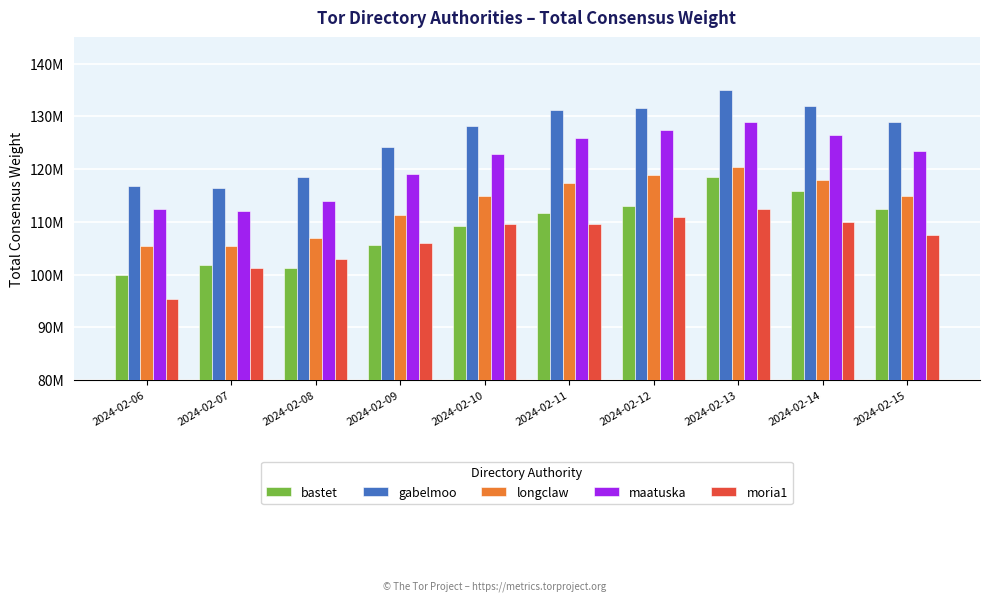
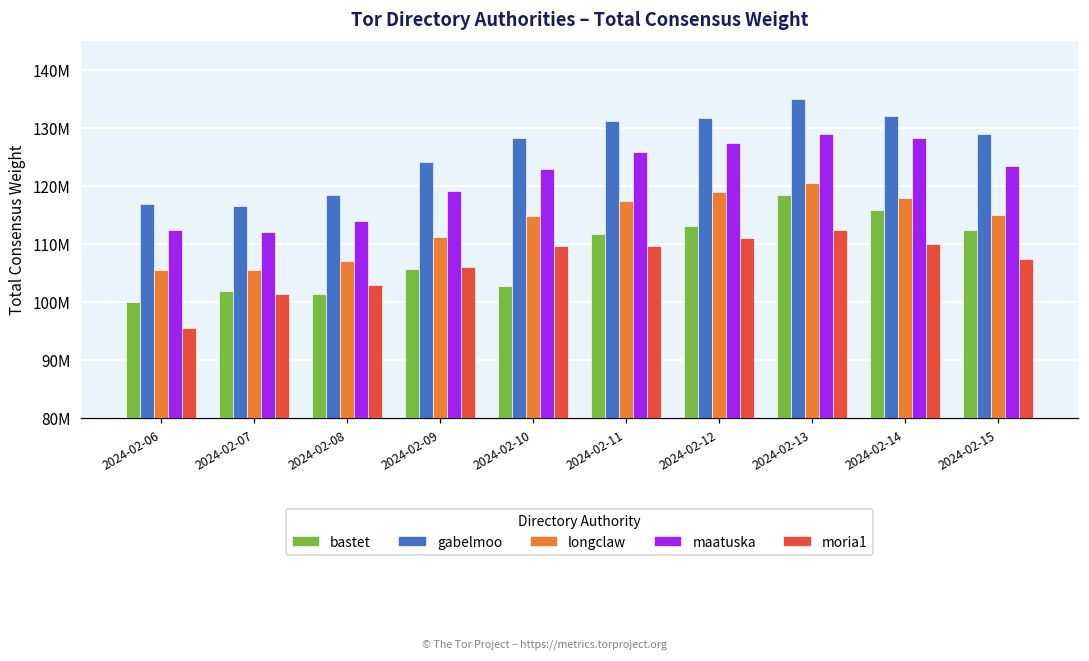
bastet, 2024-02-10: 109000000 -> 103000000
maatuska, 2024-02-14: 127000000 -> 128000000
